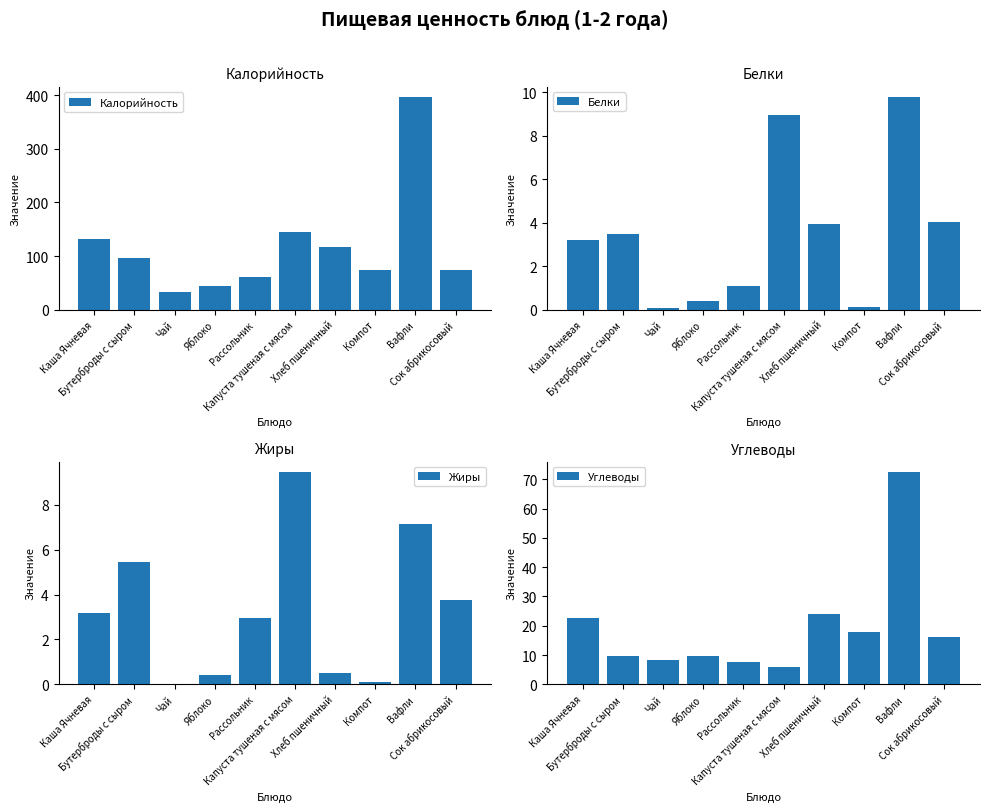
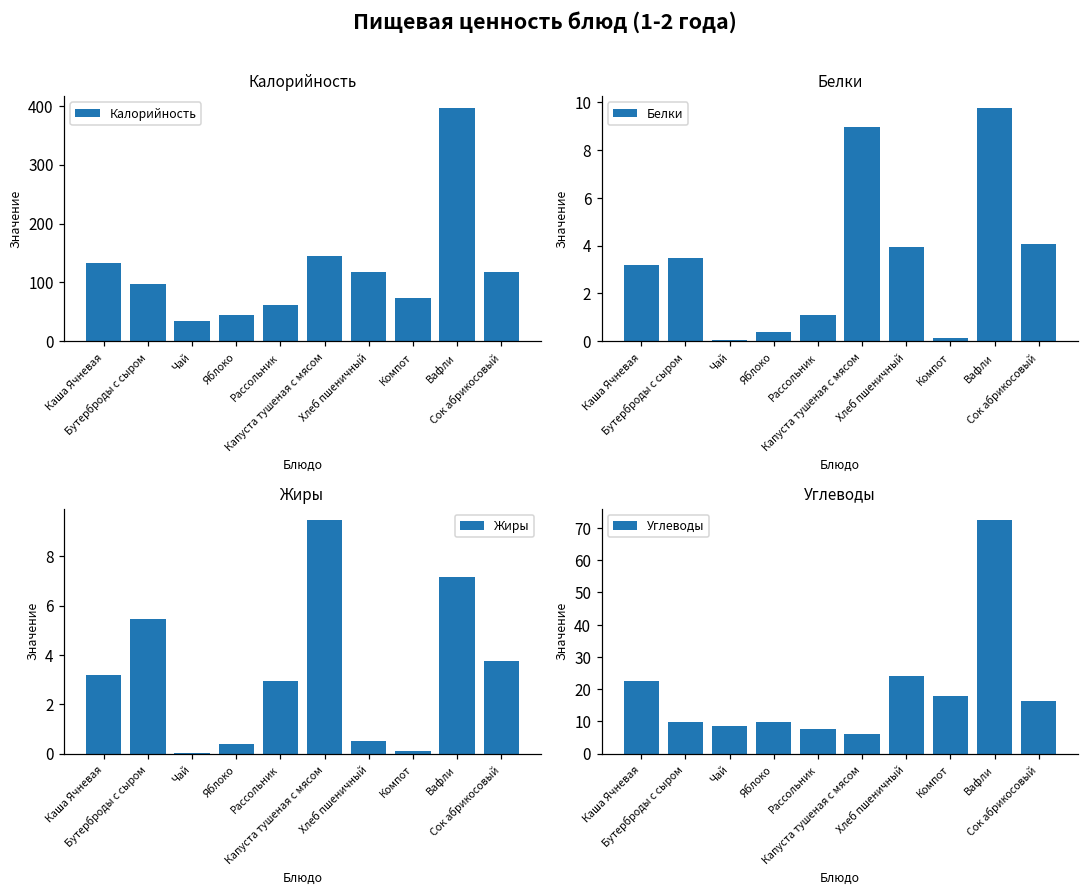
Калорийность, Сок абрикосовый: 70 -> 120
